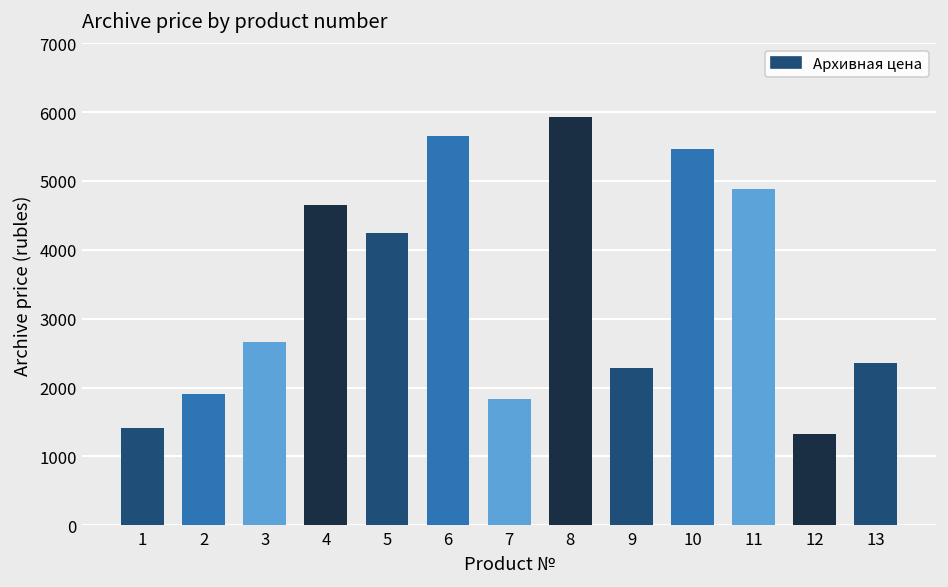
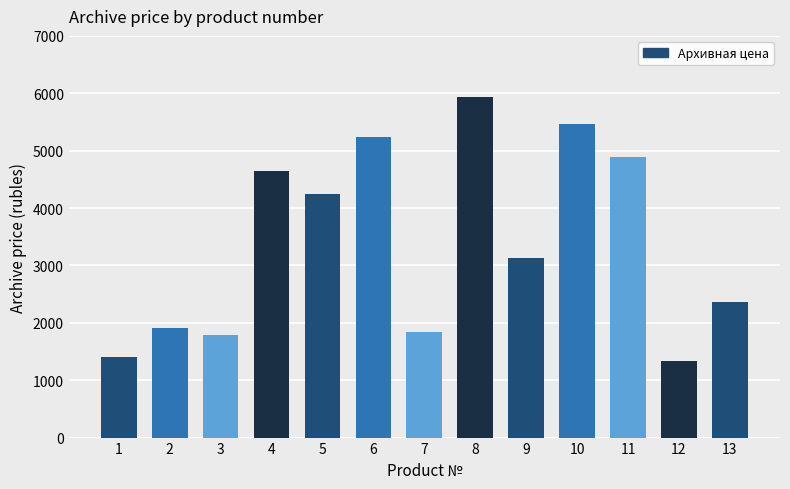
3: 2700 -> 1800
6: 5700 -> 5200
9: 2300 -> 3100
